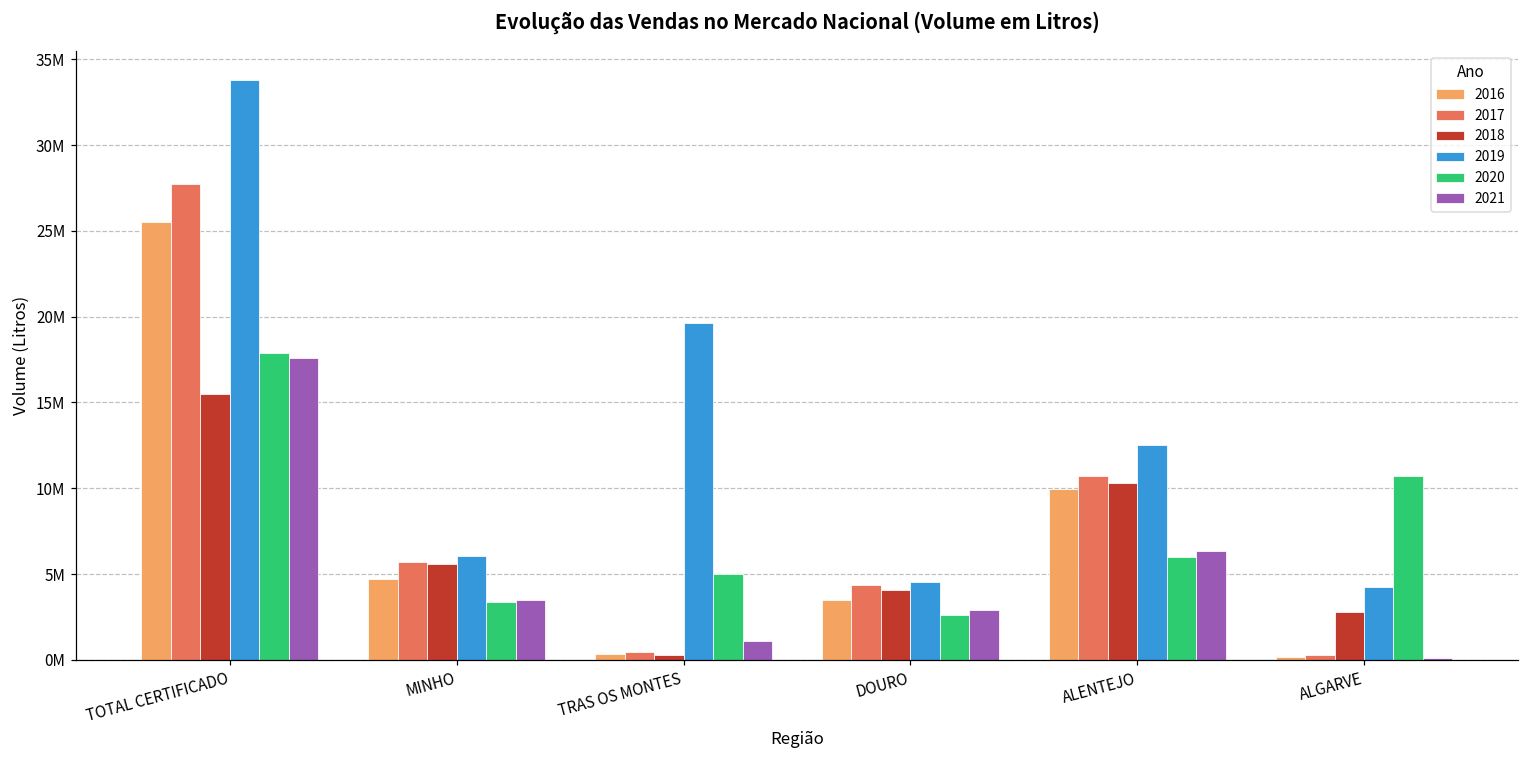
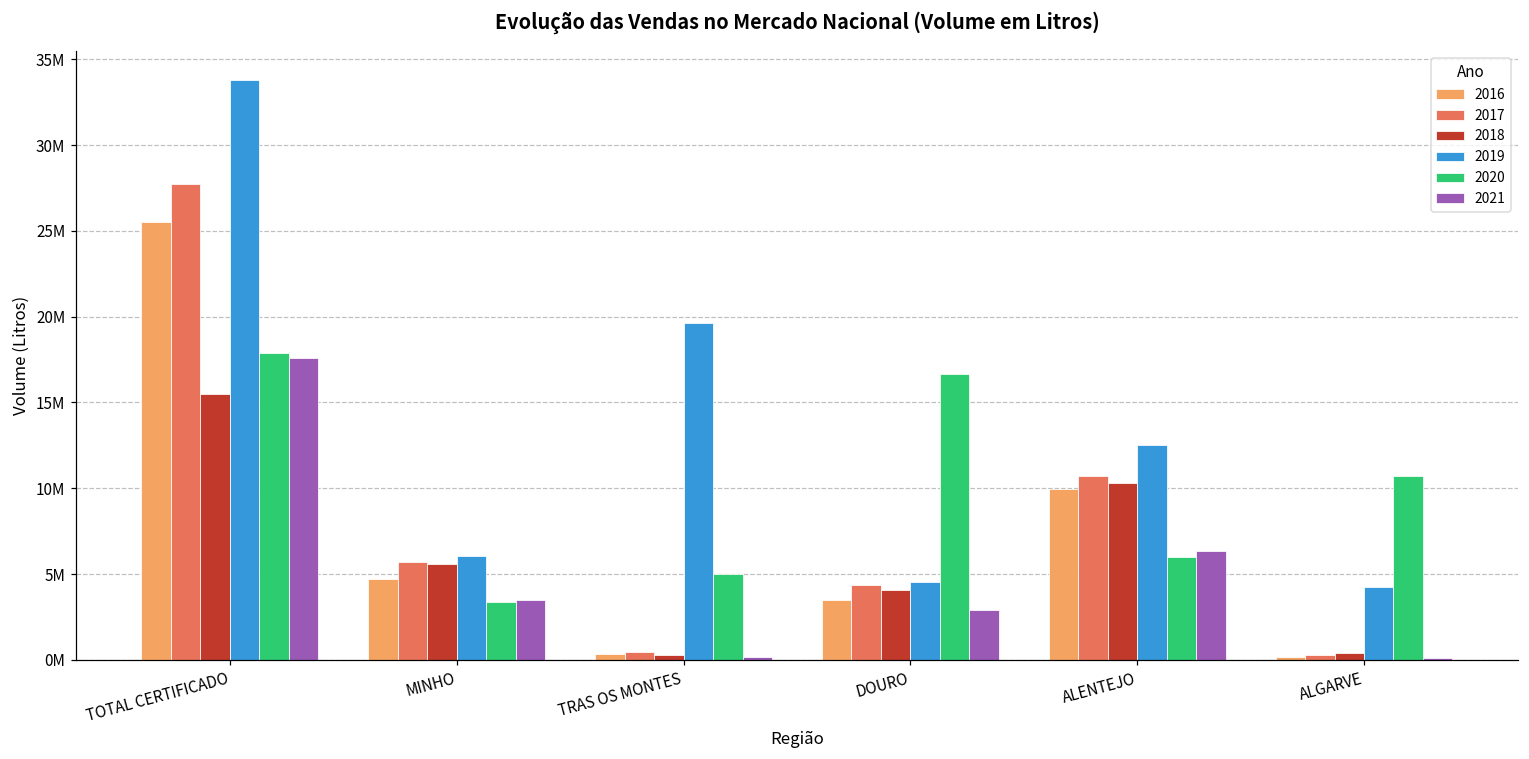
2021, TRAS OS MONTES: 1100000 -> 200000
2020, DOURO: 2600000 -> 16700000
2018, ALGARVE: 2800000 -> 400000
